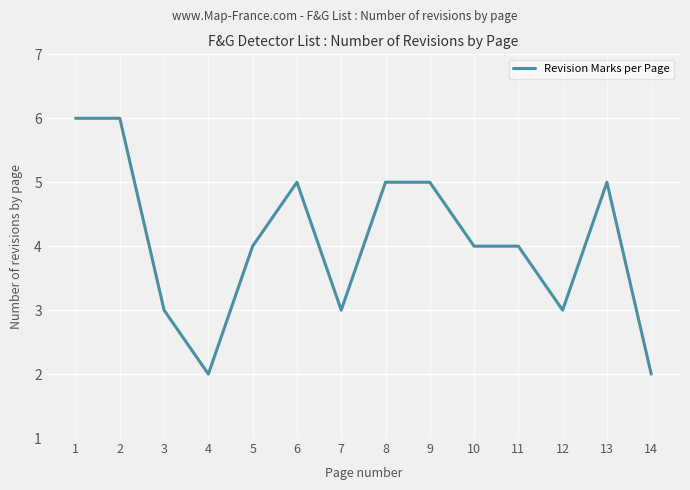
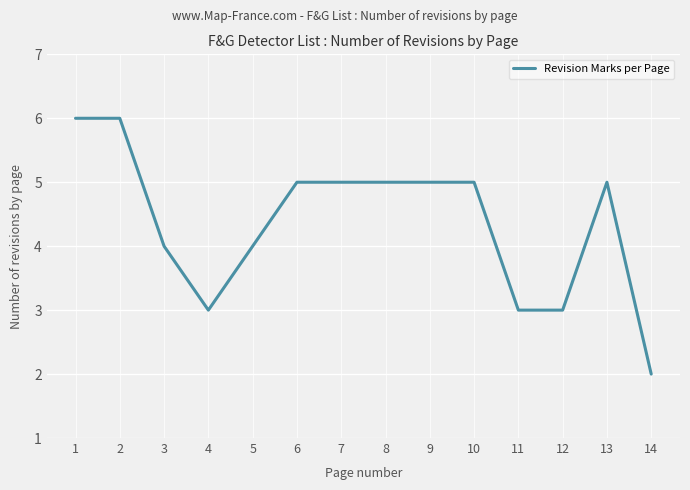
3: 3 -> 4
4: 2 -> 3
7: 3 -> 5
10: 4 -> 5
11: 4 -> 3
